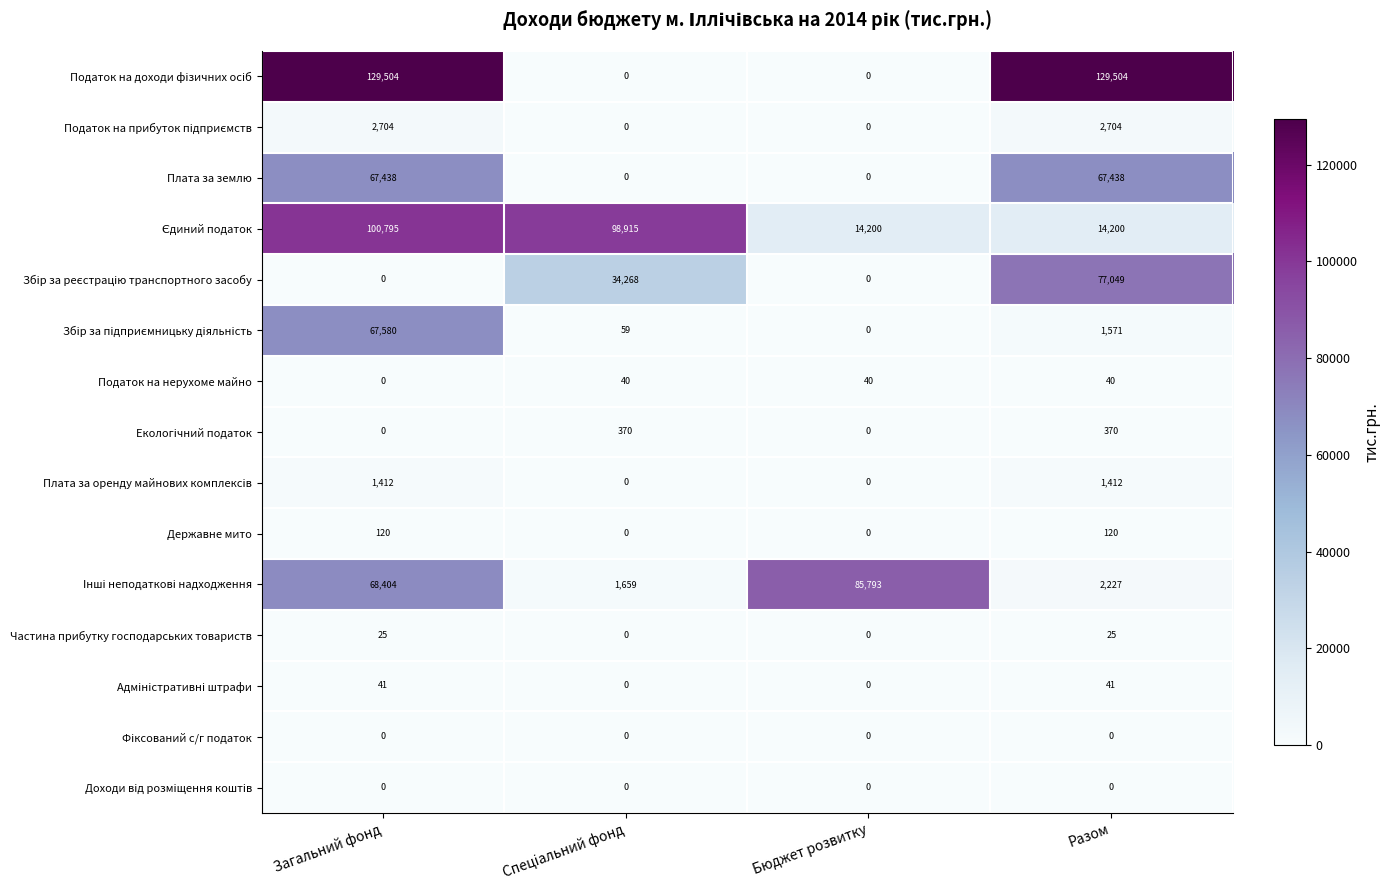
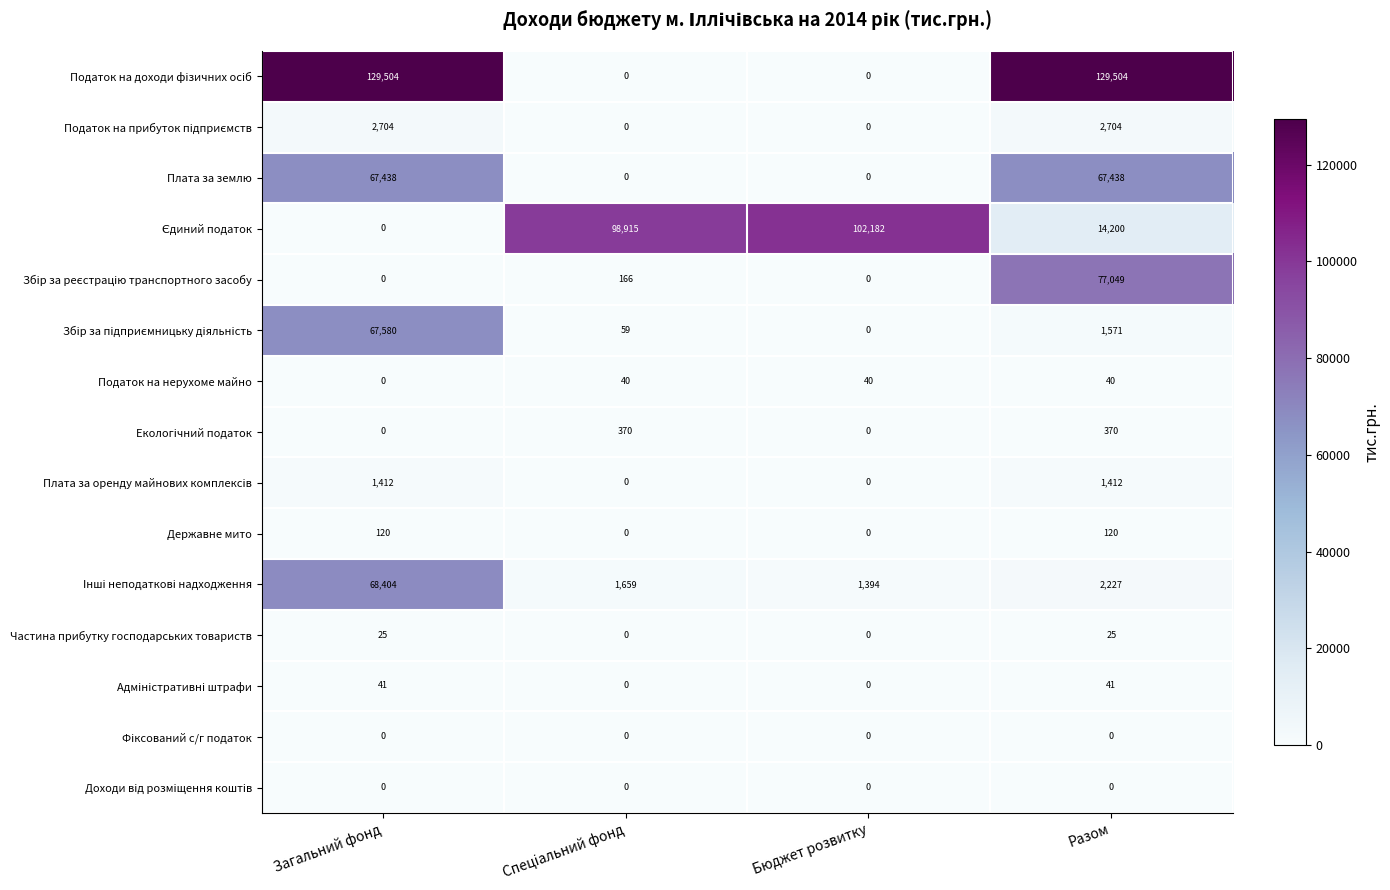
Єдиний податок, Загальний фонд: 100,795 -> 0
Єдиний податок, Бюджет розвитку: 14,200 -> 102,182
Збір за реєстрацію транспортного засобу, Спеціальний фонд: 34,268 -> 166
Інші неподаткові надходження, Бюджет розвитку: 85,793 -> 1,394
